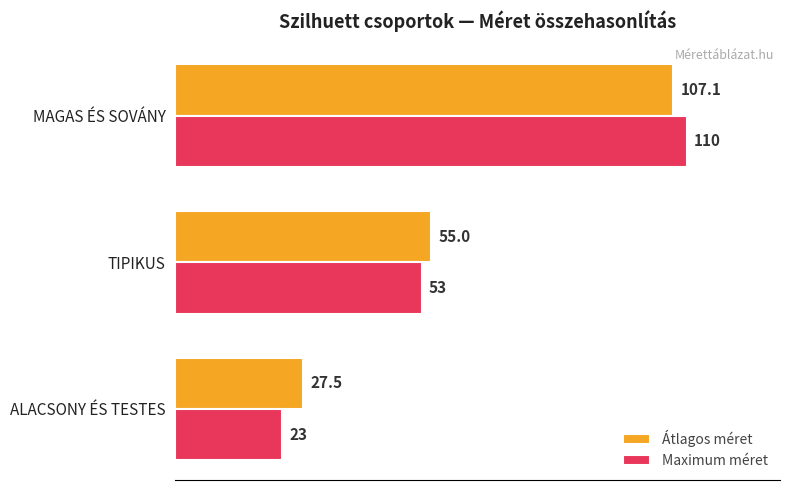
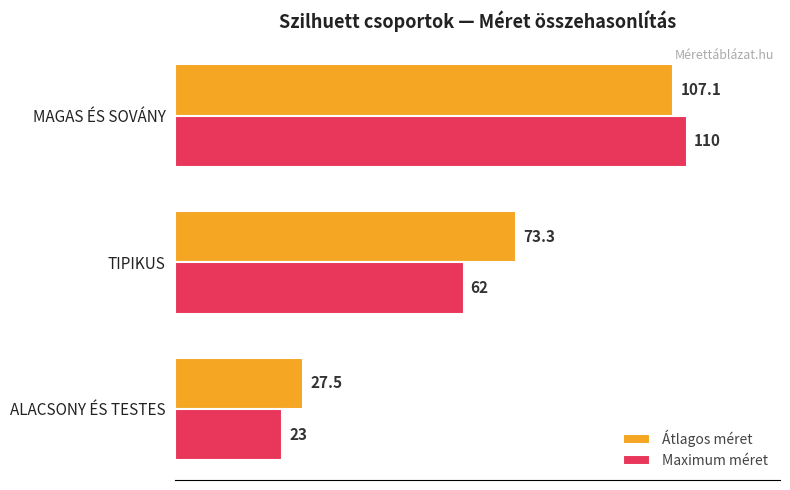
Átlagos méret, TIPIKUS: 55.0 -> 73.3
Maximum méret, TIPIKUS: 53 -> 62
